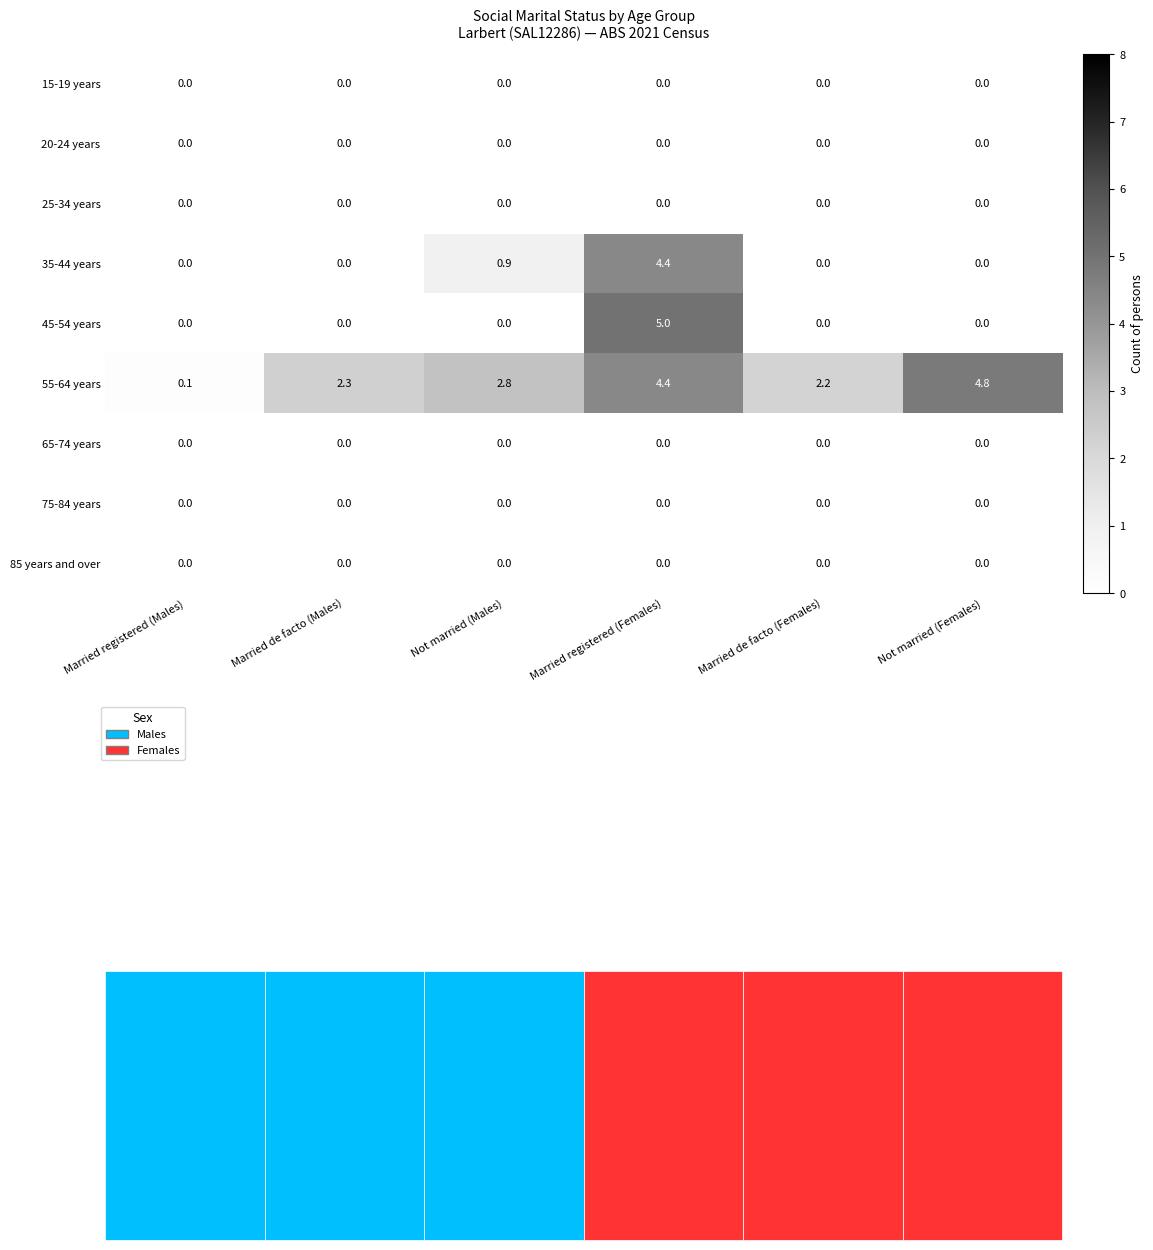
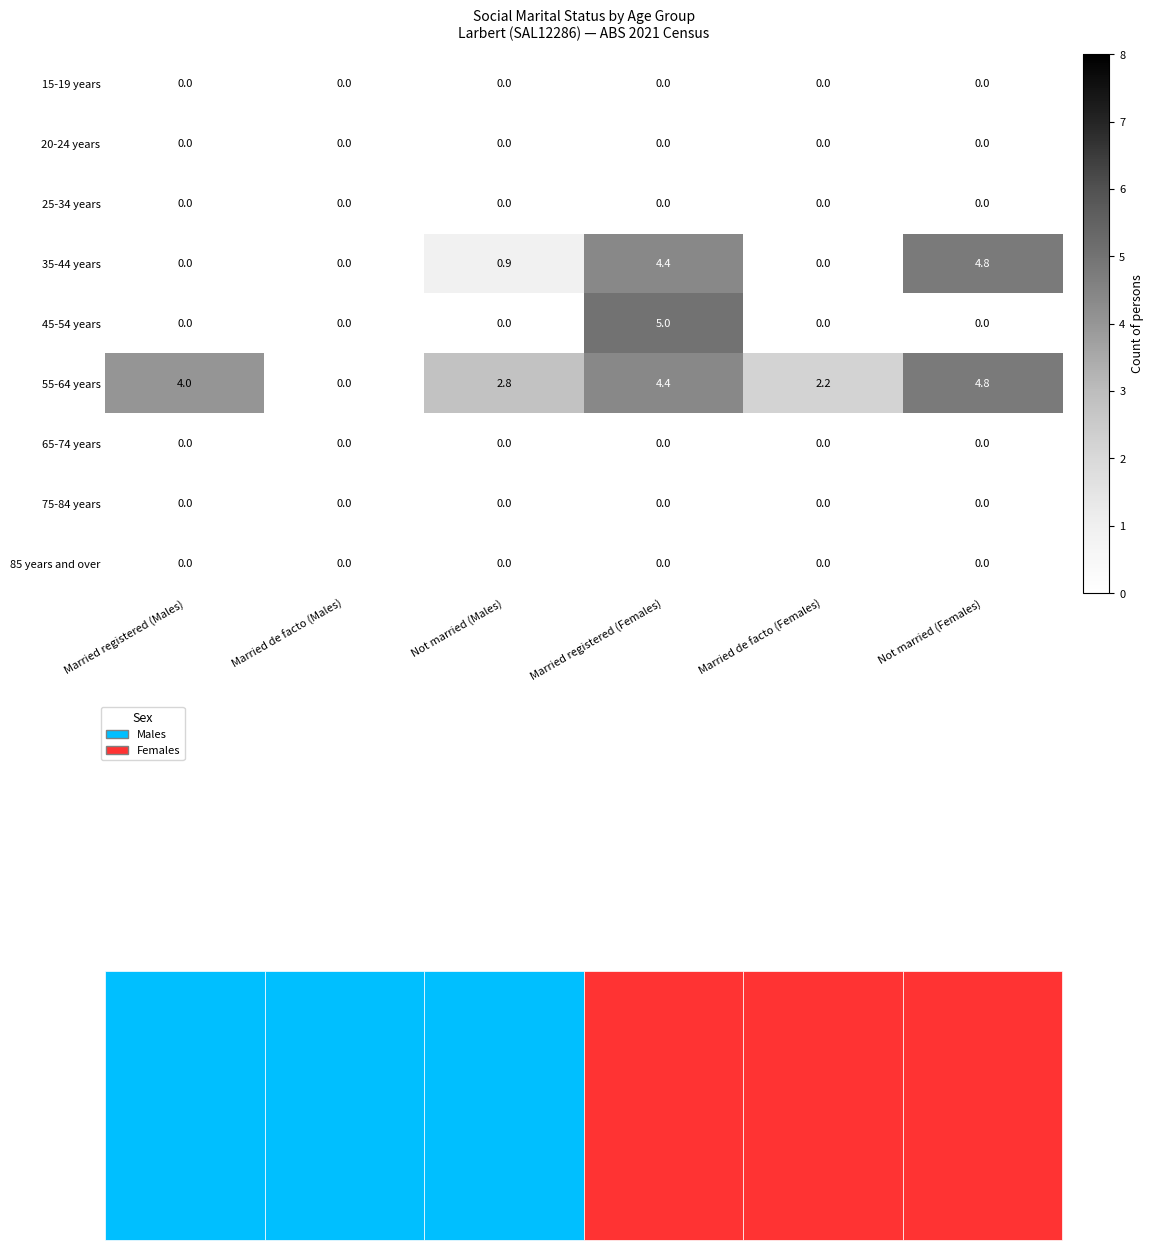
35-44 years, Not married (Females): 0.0 -> 4.8
55-64 years, Married registered (Males): 0.1 -> 4.0
55-64 years, Married de facto (Males): 2.3 -> 0.0
